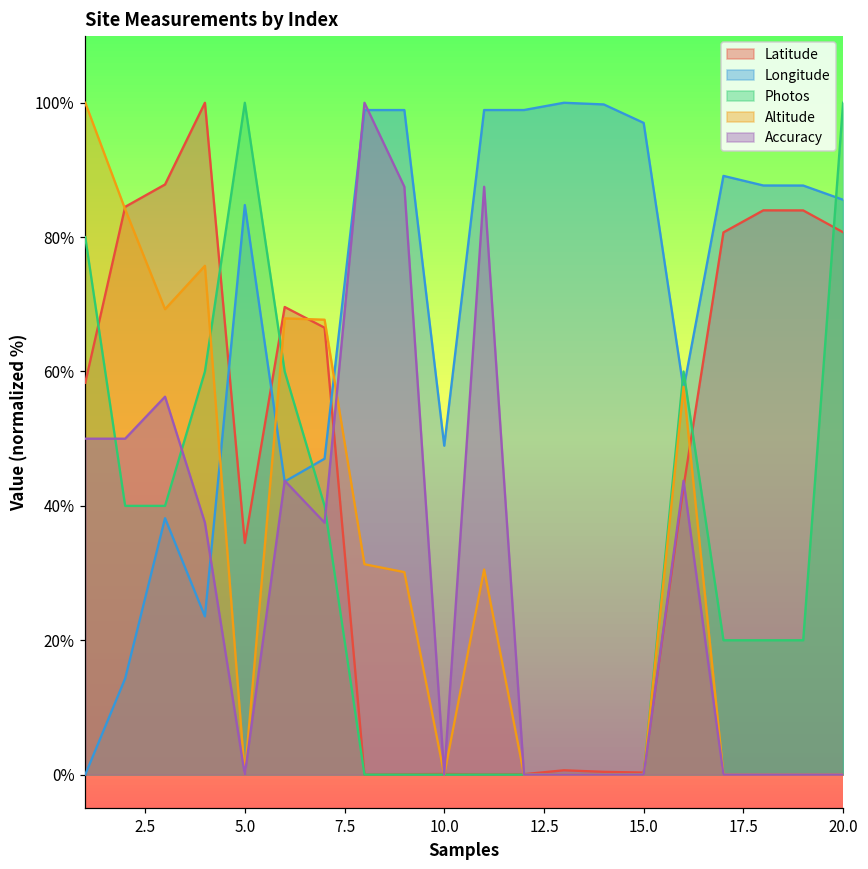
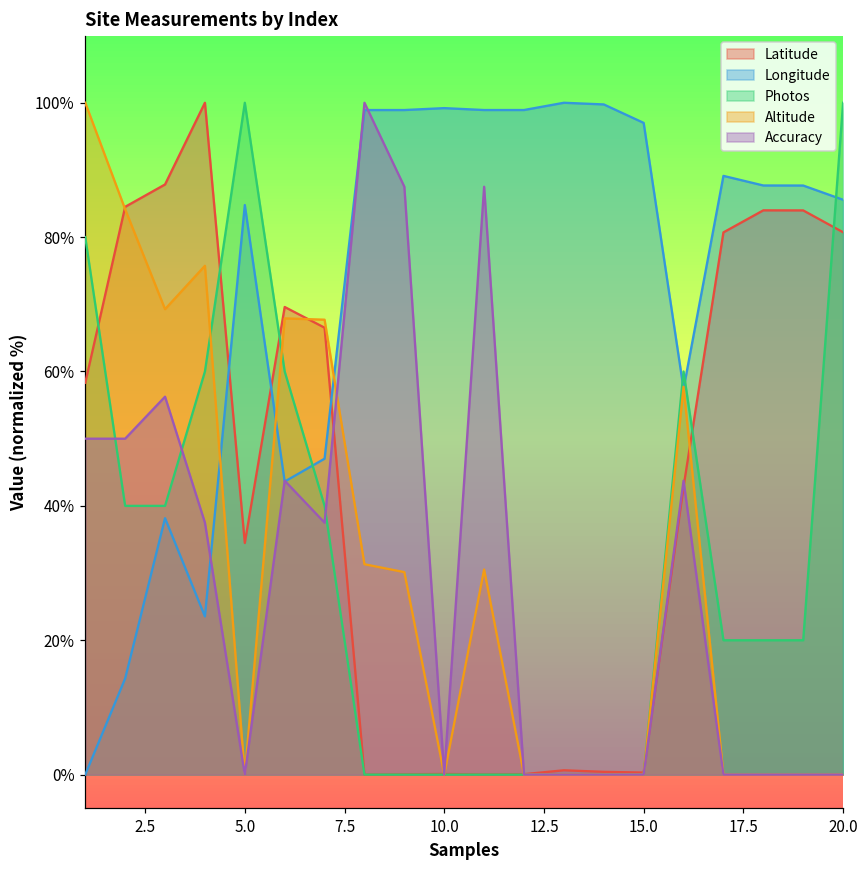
Longitude, 10.0: 49% -> 99%
